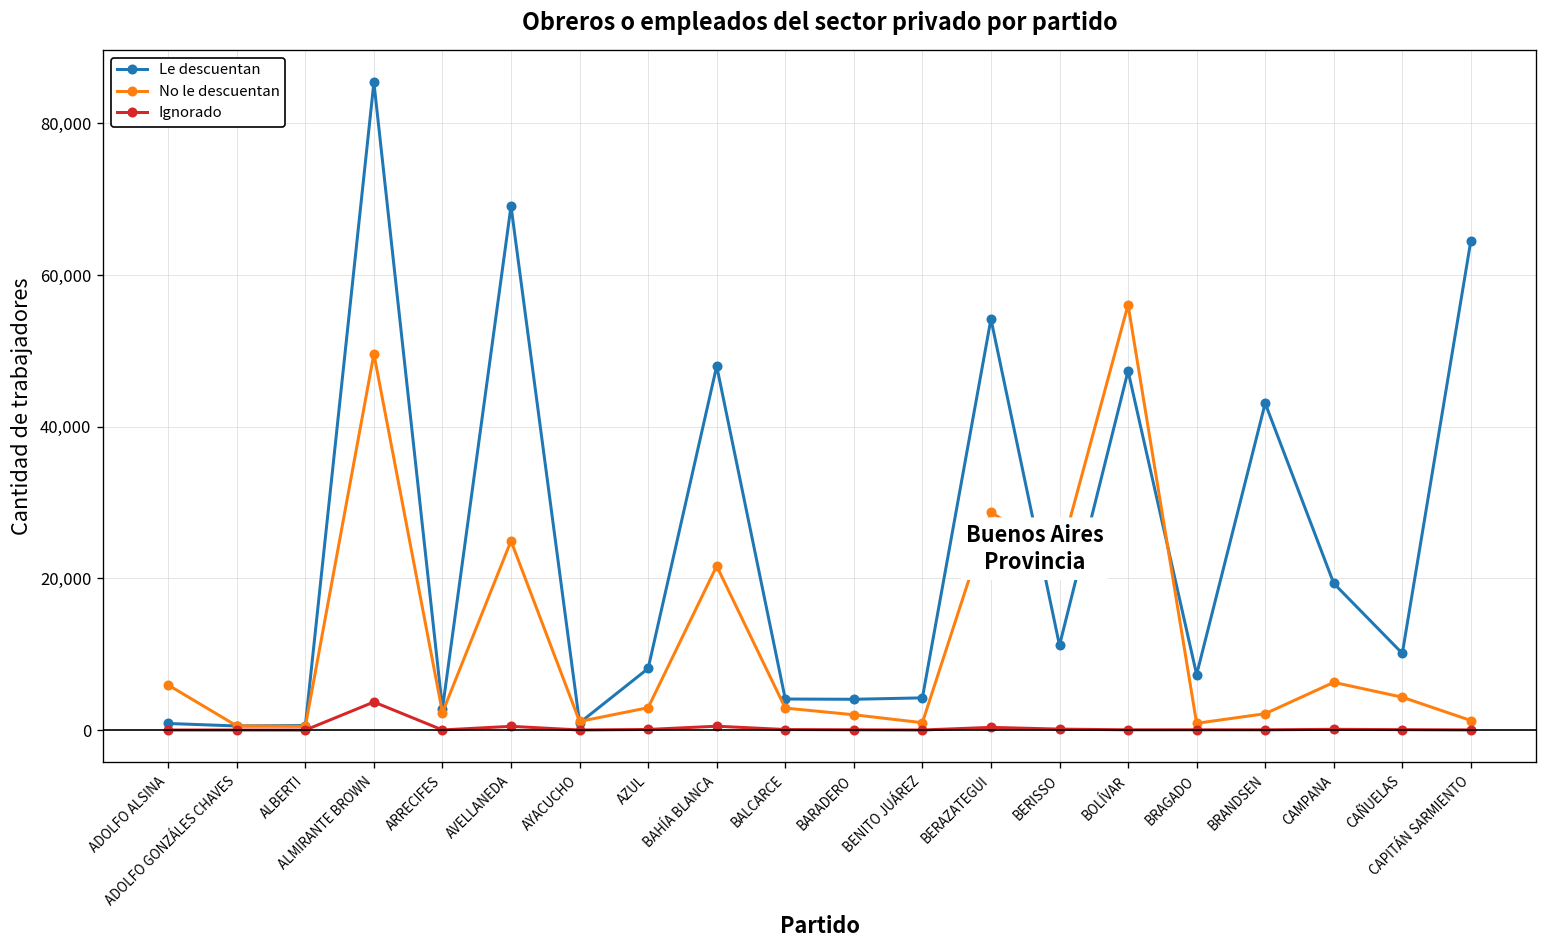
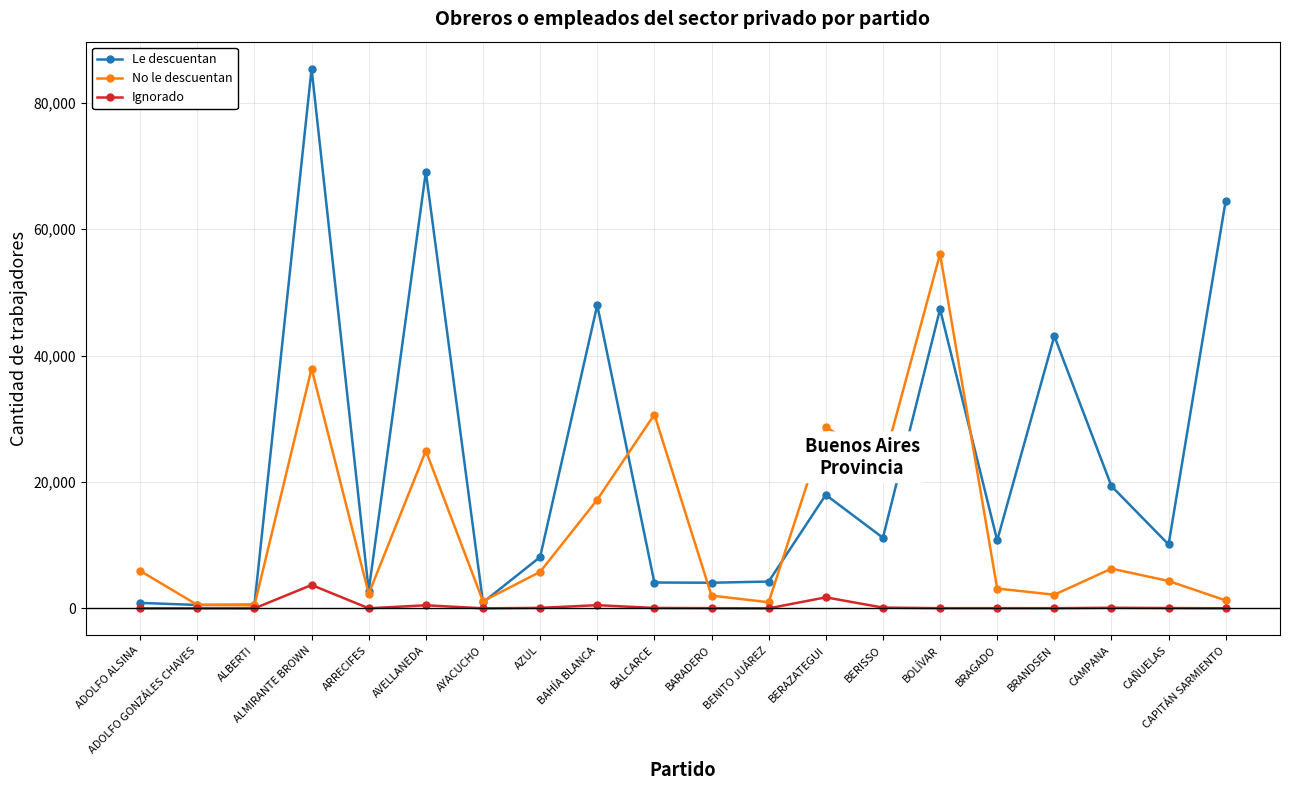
No le descuentan, ALMIRANTE BROWN: 50,000 -> 38,000
No le descuentan, AZUL: 3,000 -> 6,000
No le descuentan, BAHÍA BLANCA: 22,000 -> 17,000
No le descuentan, BALCARCE: 3,000 -> 31,000
Le descuentan, BERAZATEGUI: 54,000 -> 18,000
Ignorado, BERAZATEGUI: 0 -> 2,000
Le descuentan, BRAGADO: 7,000 -> 11,000
No le descuentan, BRAGADO: 1,000 -> 3,000
